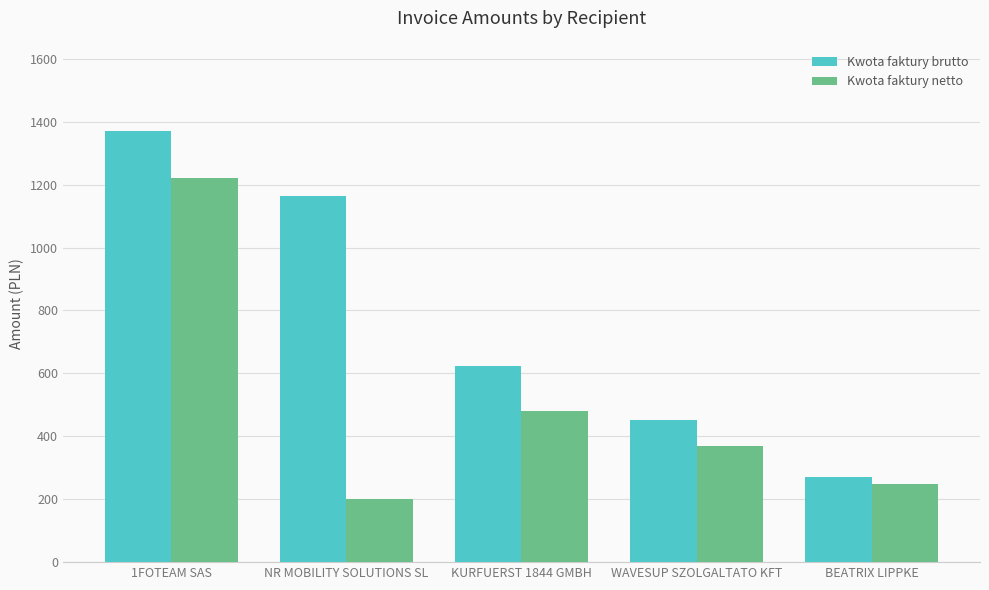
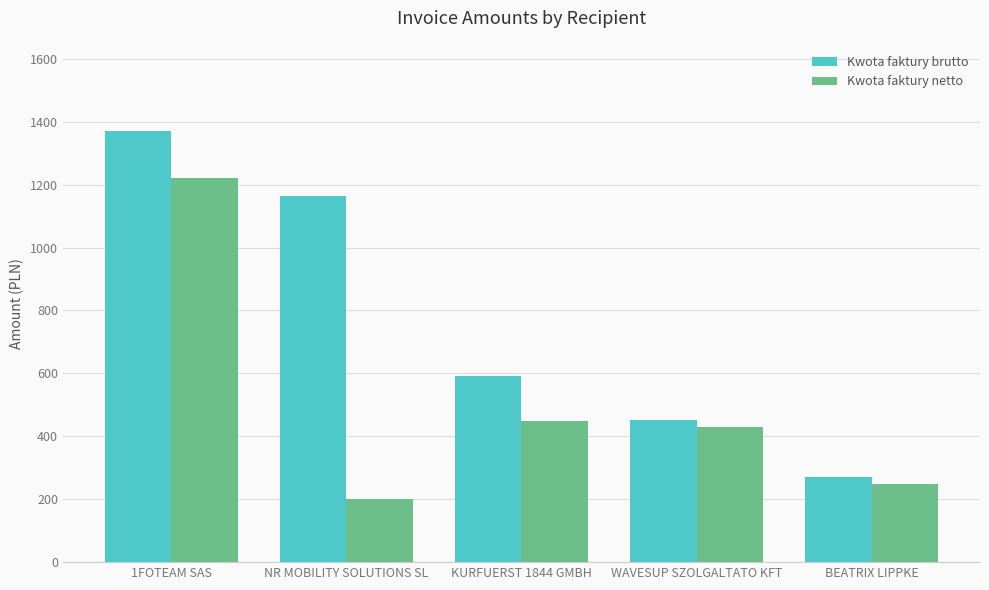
Kwota faktury brutto, KURFUERST 1844 GMBH: 620 -> 590
Kwota faktury netto, KURFUERST 1844 GMBH: 480 -> 450
Kwota faktury netto, WAVESUP SZOLGALTATO KFT: 370 -> 430
